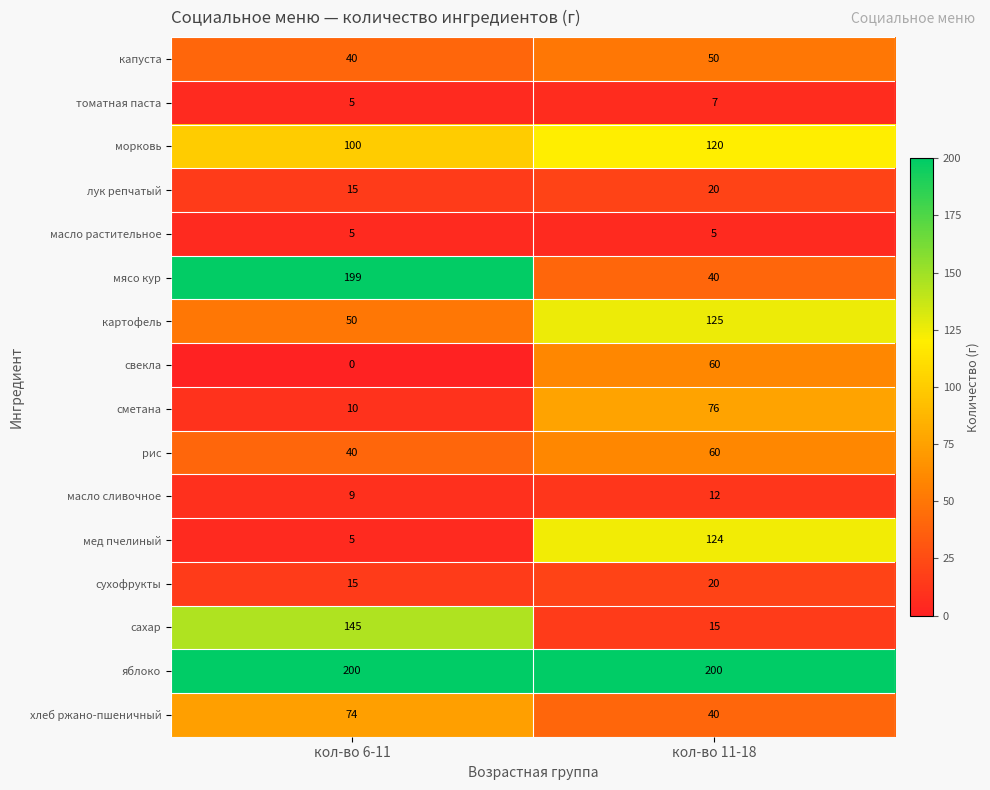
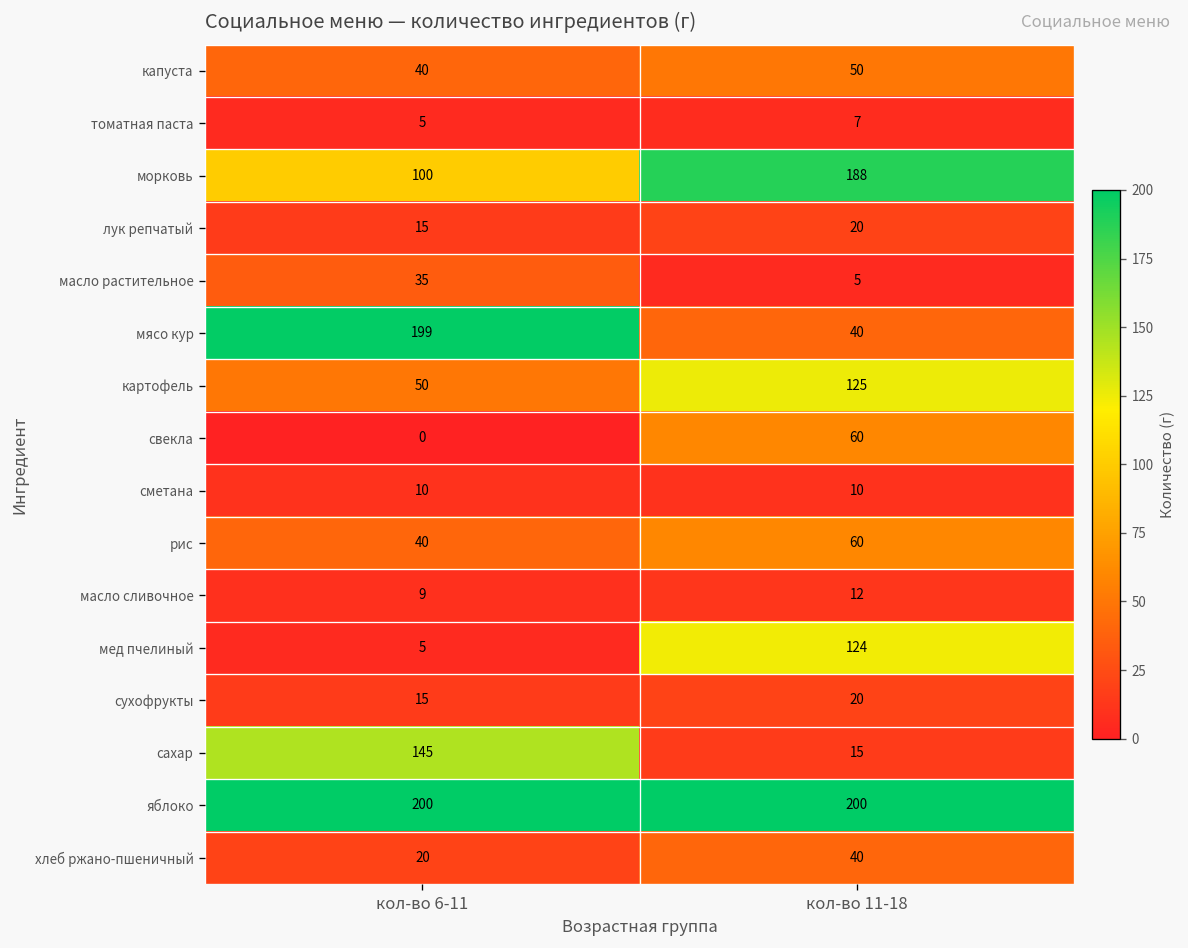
морковь, кол-во 11-18: 120 -> 188
масло растительное, кол-во 6-11: 5 -> 35
сметана, кол-во 11-18: 76 -> 10
хлеб ржано-пшеничный, кол-во 6-11: 74 -> 20
